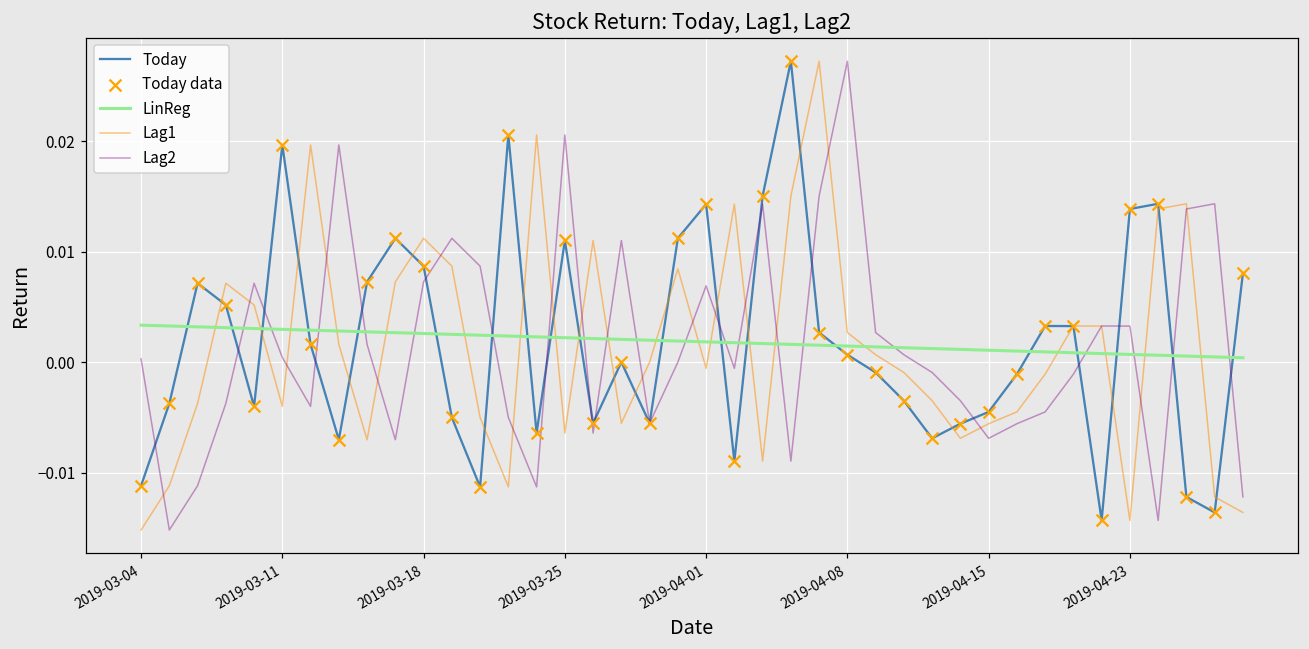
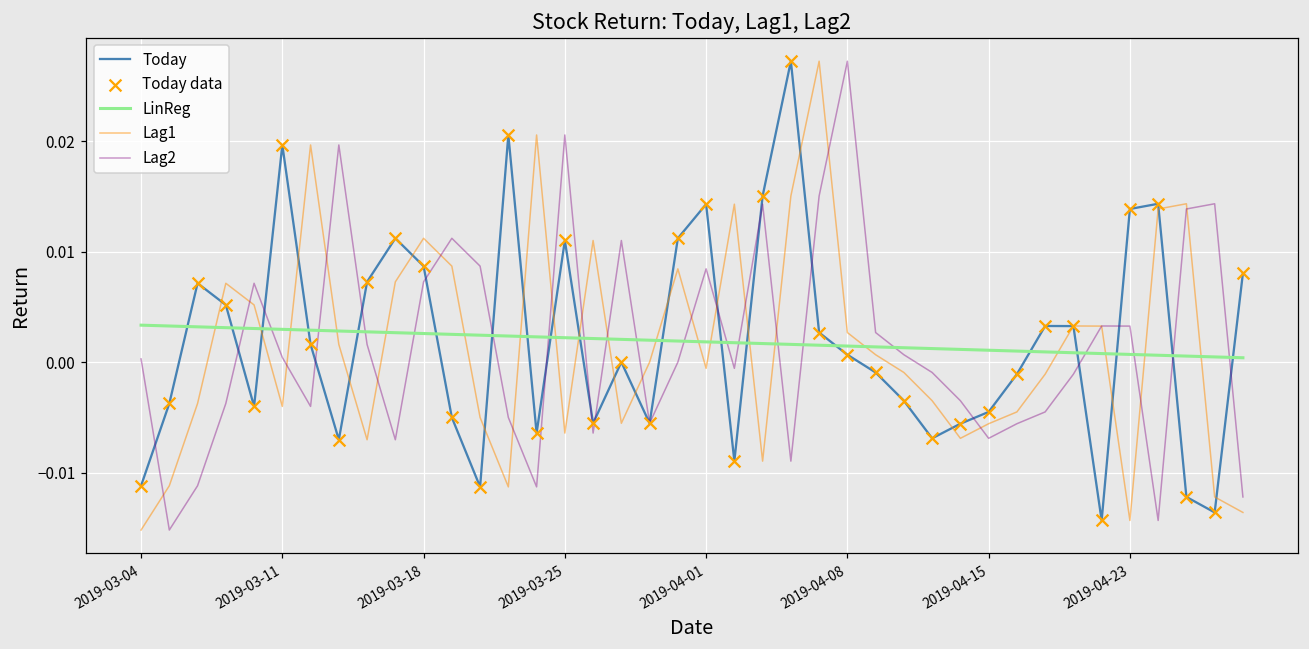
Lag2, 2019-04-01: 0.0069 -> 0.0084
